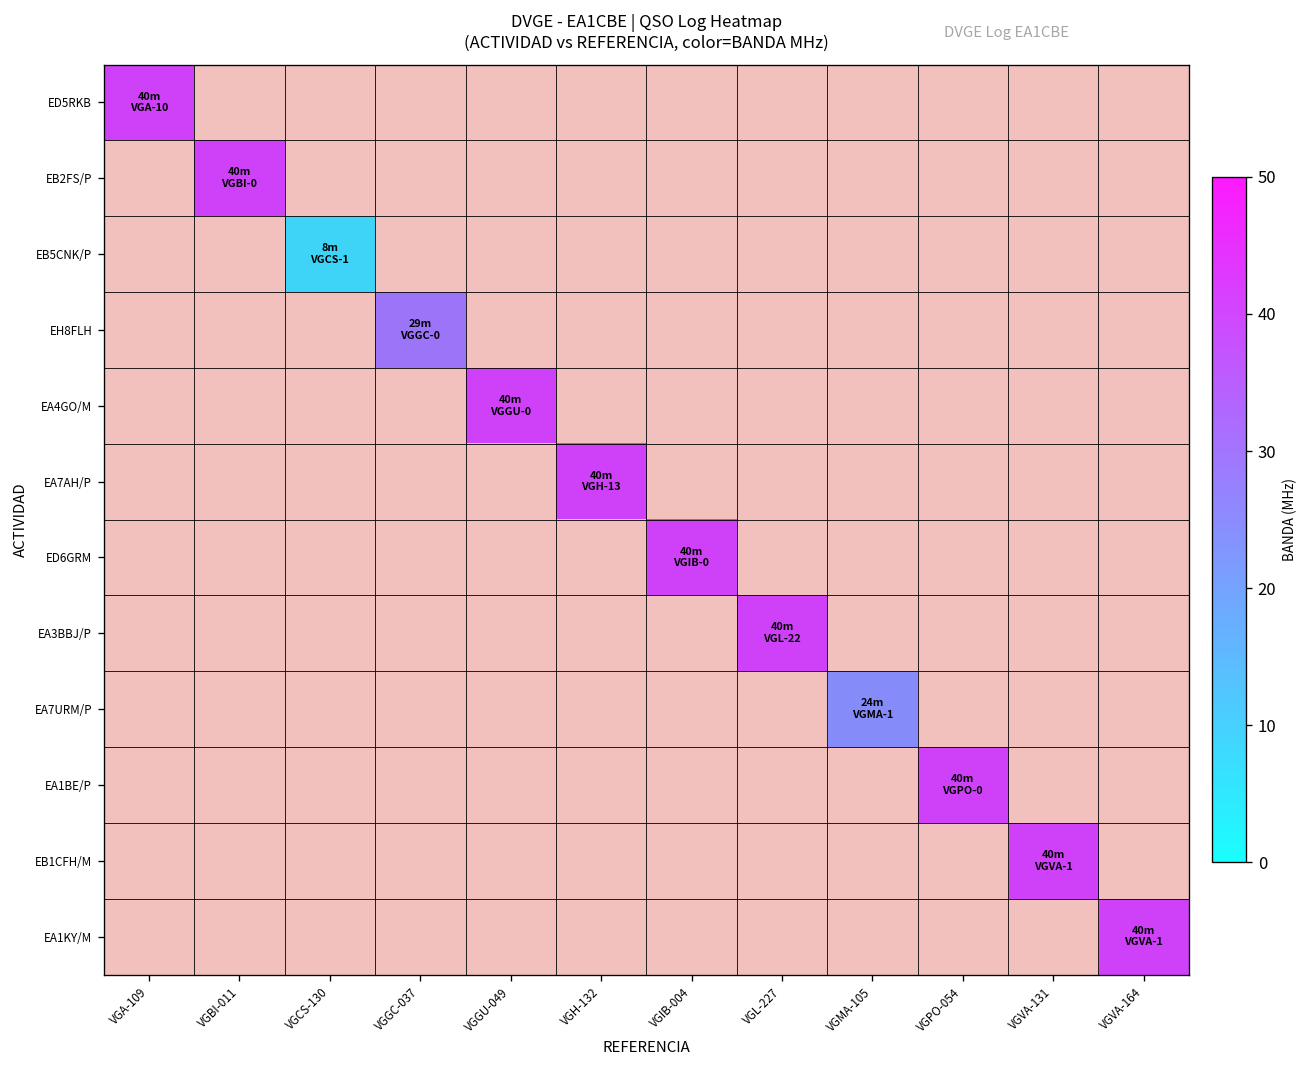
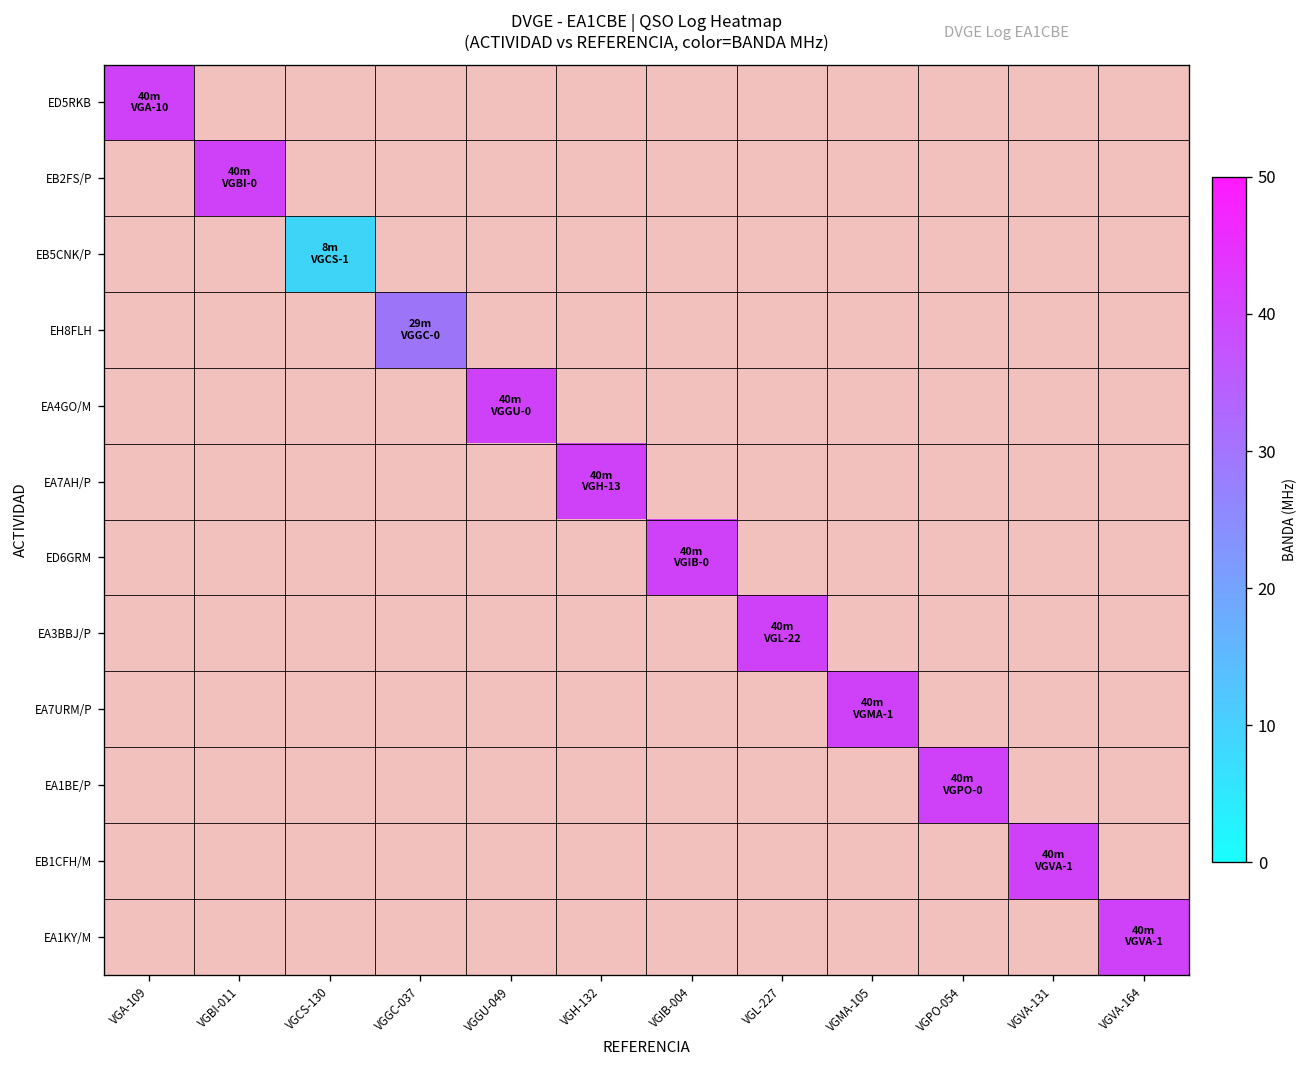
EA7URM/P, VGMA-105: 24m -> 40m
